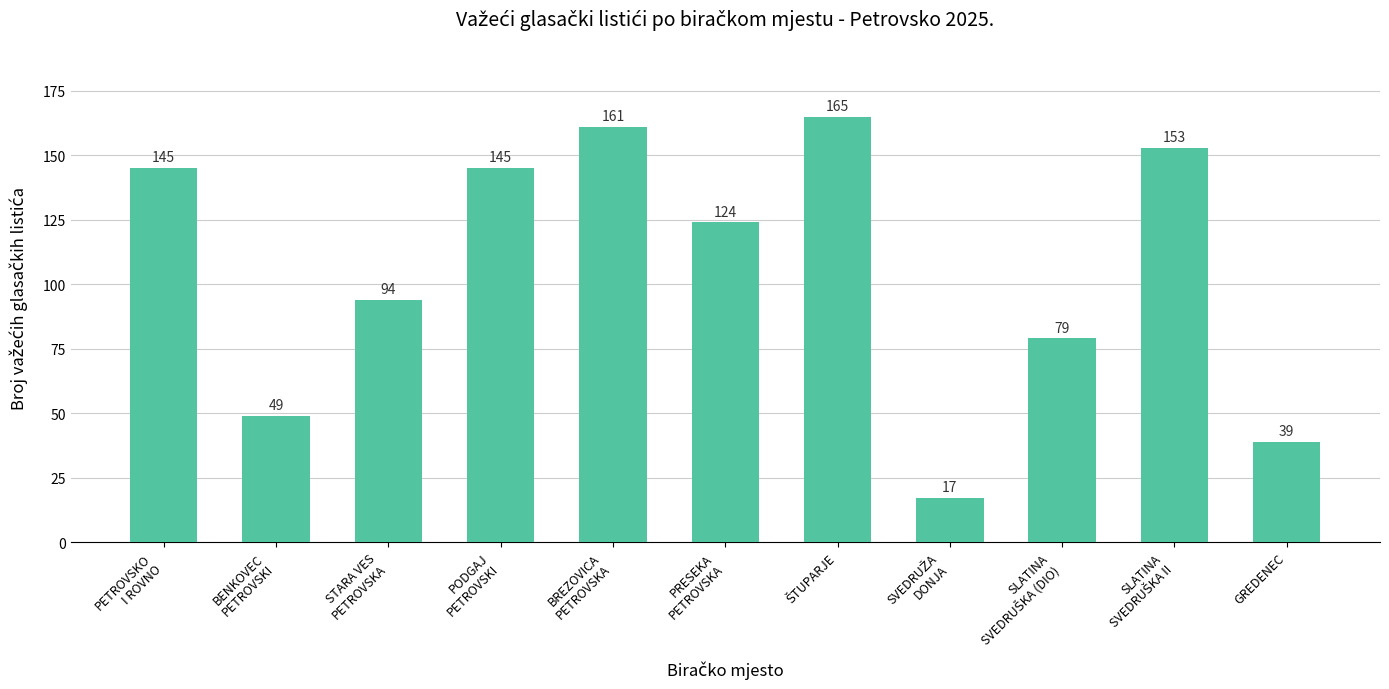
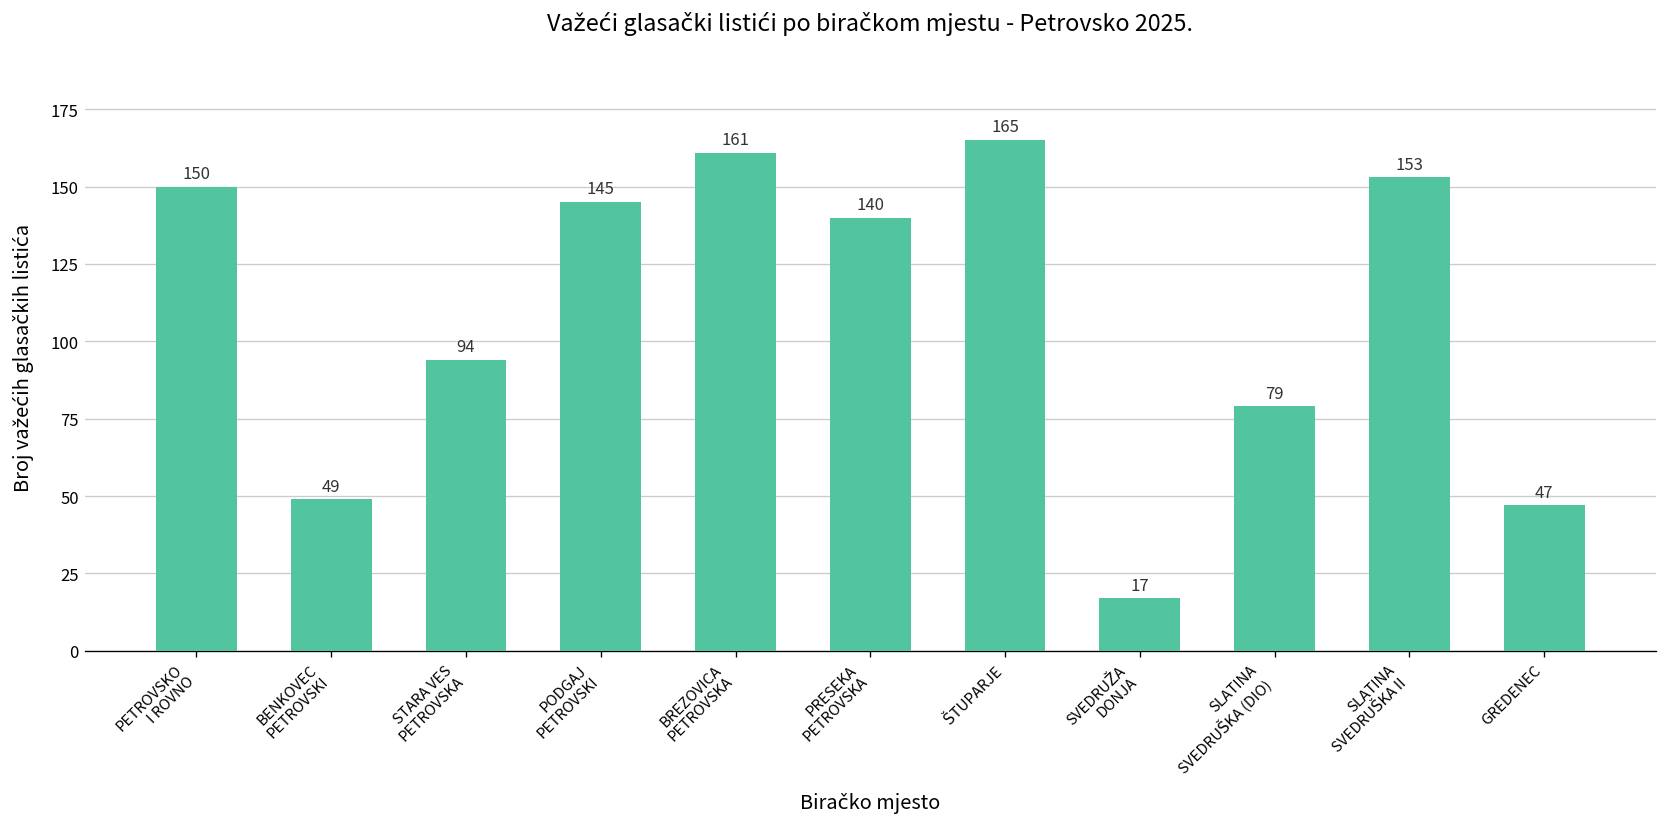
PETROVSKO I ROVNO: 145 -> 150
PRESEKA PETROVSKA: 124 -> 140
GREDENEC: 39 -> 47
